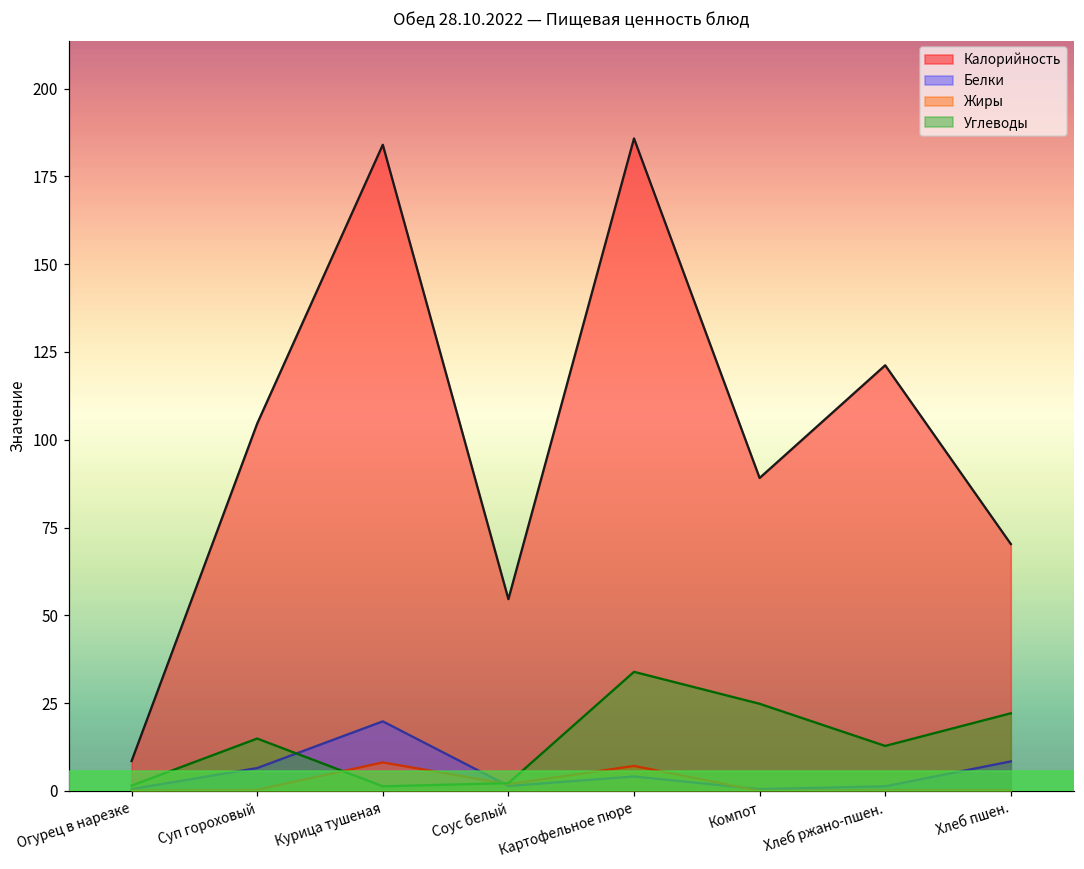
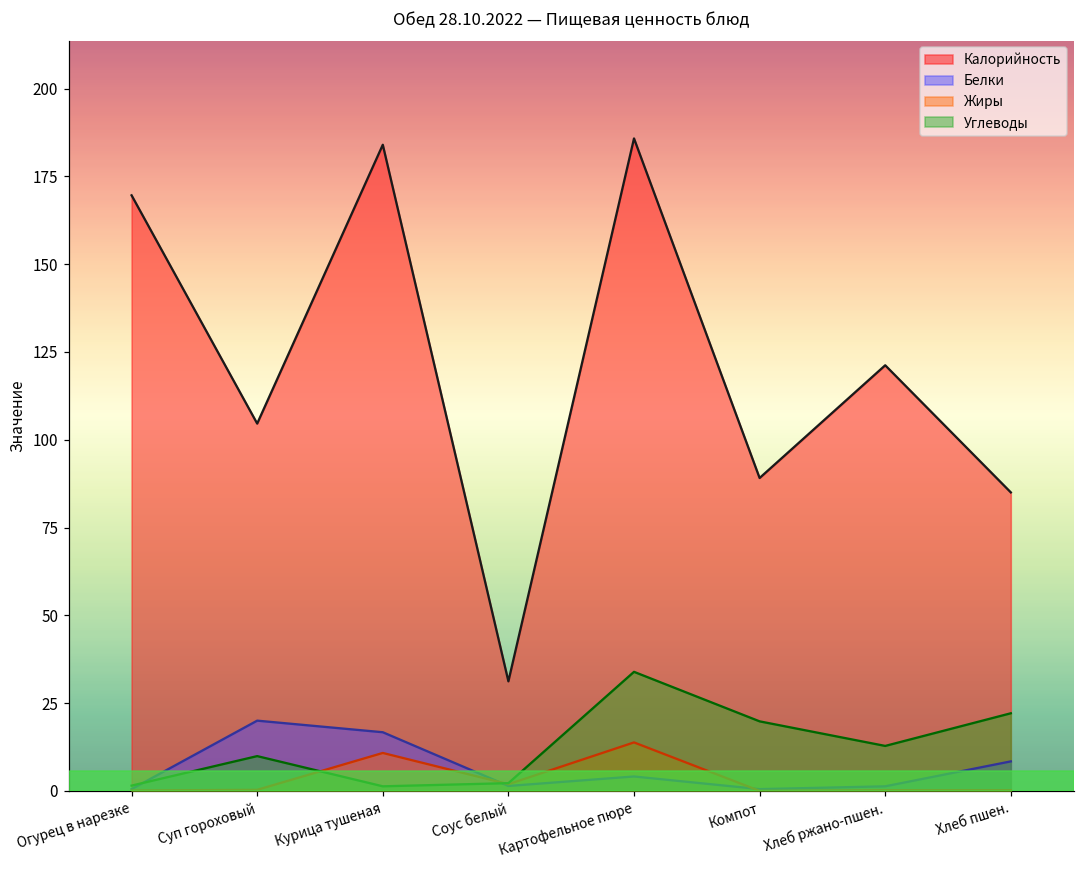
Калорийность, Огурец в нарезке: 9 -> 170
Белки, Суп гороховый: 7 -> 20
Углеводы, Суп гороховый: 15 -> 10
Белки, Курица тушеная: 20 -> 17
Жиры, Курица тушеная: 8 -> 11
Калорийность, Соус белый: 55 -> 31
Жиры, Картофельное пюре: 7 -> 14
Углеводы, Компот: 25 -> 20
Калорийность, Хлеб пшен.: 70 -> 85
